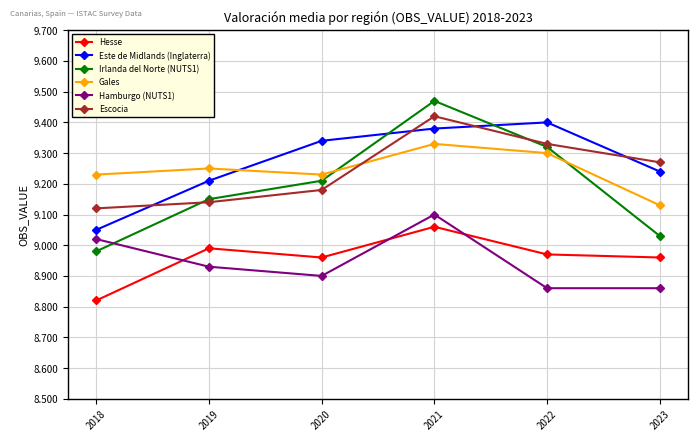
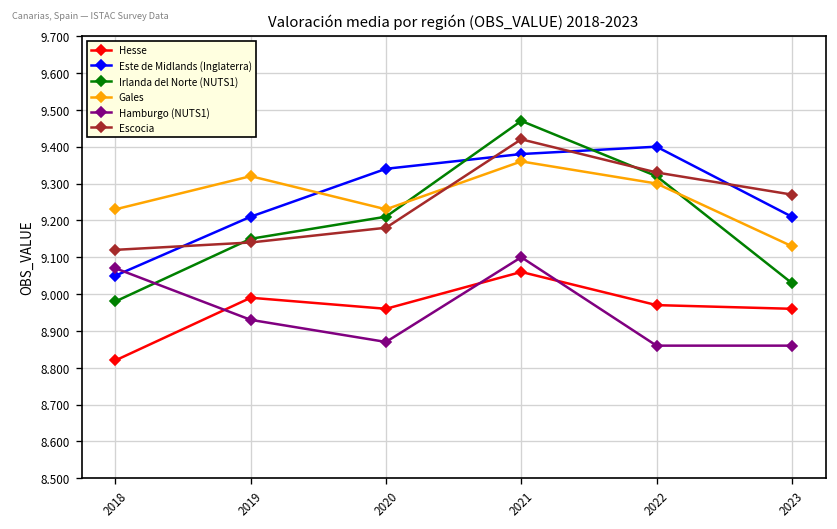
Hamburgo (NUTS1), 2018: 9.02 -> 9.07
Gales, 2019: 9.25 -> 9.32
Hamburgo (NUTS1), 2020: 8.90 -> 8.87
Gales, 2021: 9.33 -> 9.36
Este de Midlands (Inglaterra), 2023: 9.24 -> 9.21
